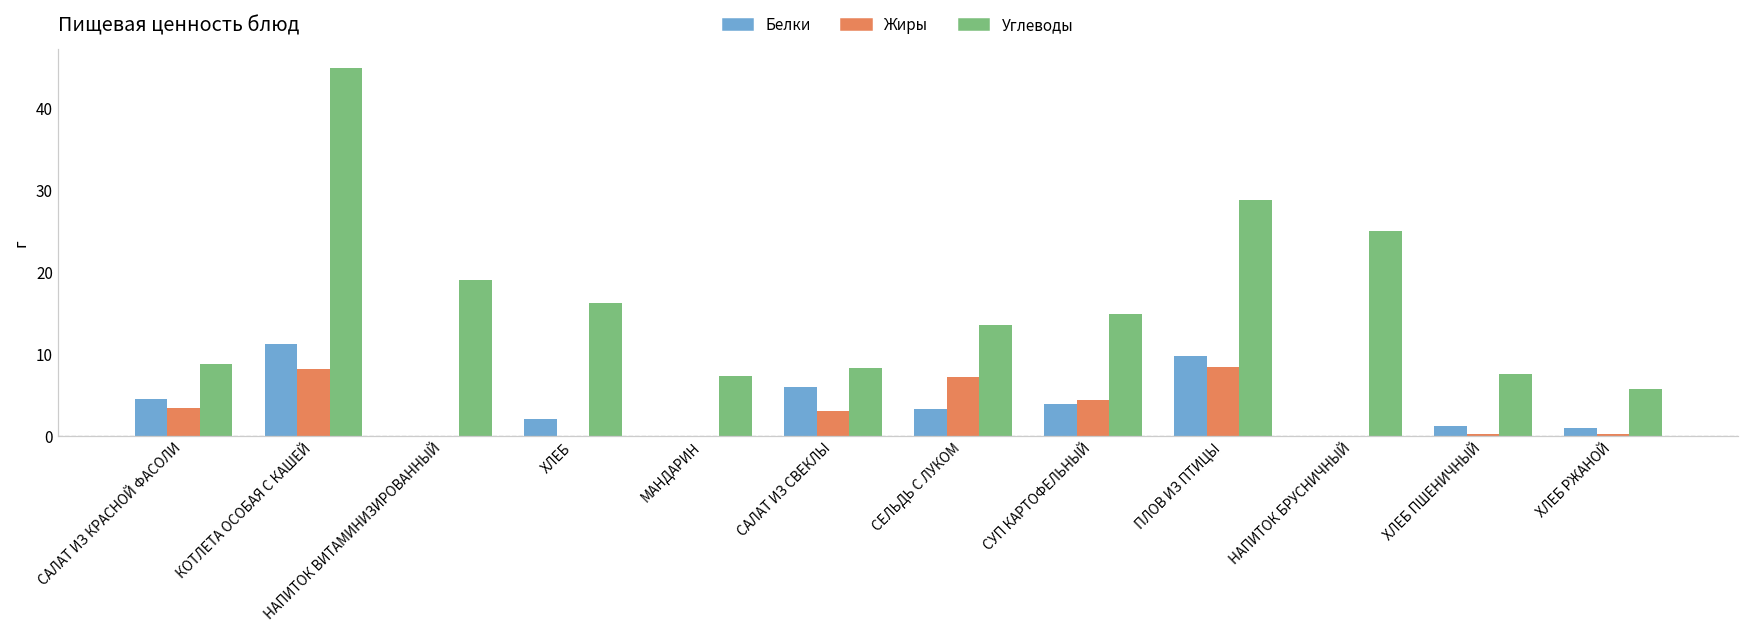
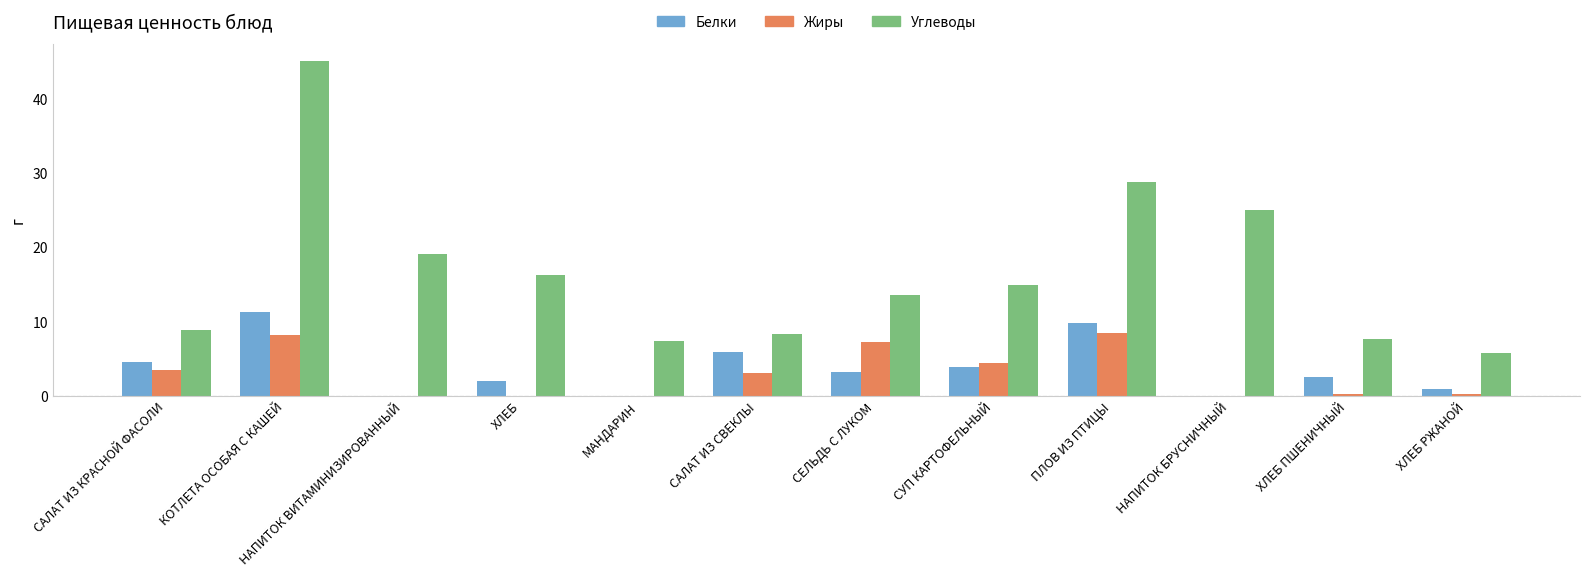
Белки, ХЛЕБ ПШЕНИЧНЫЙ: 1 -> 3
